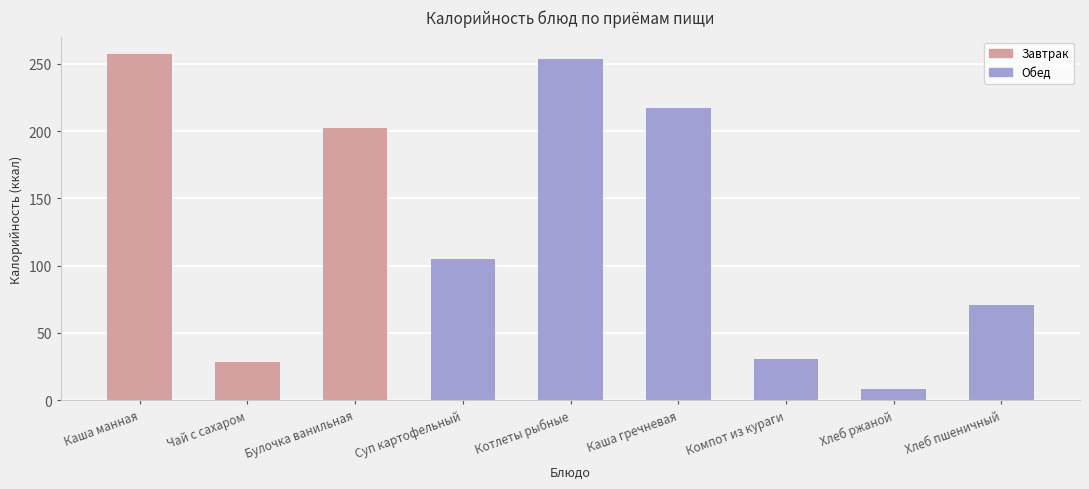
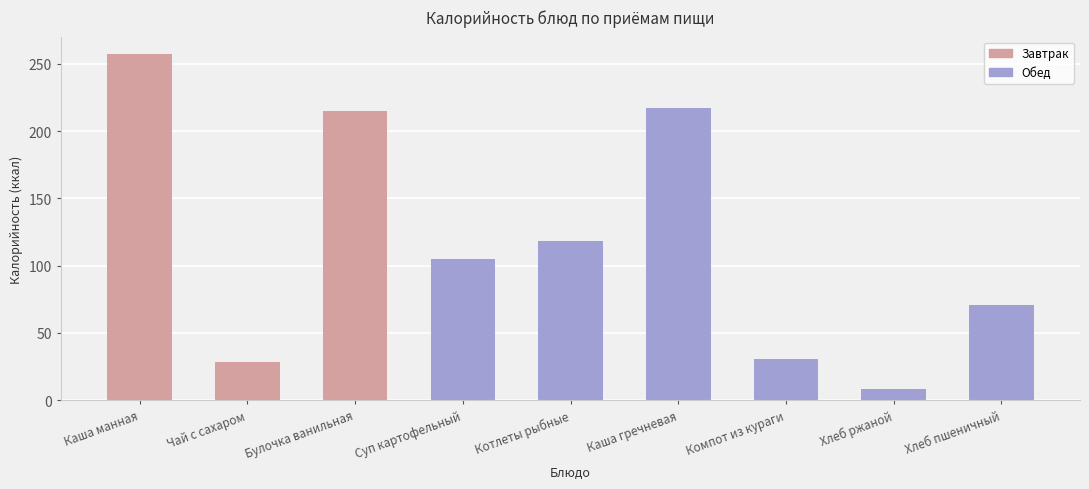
Булочка ванильная: 203 -> 215
Котлеты рыбные: 253 -> 118
